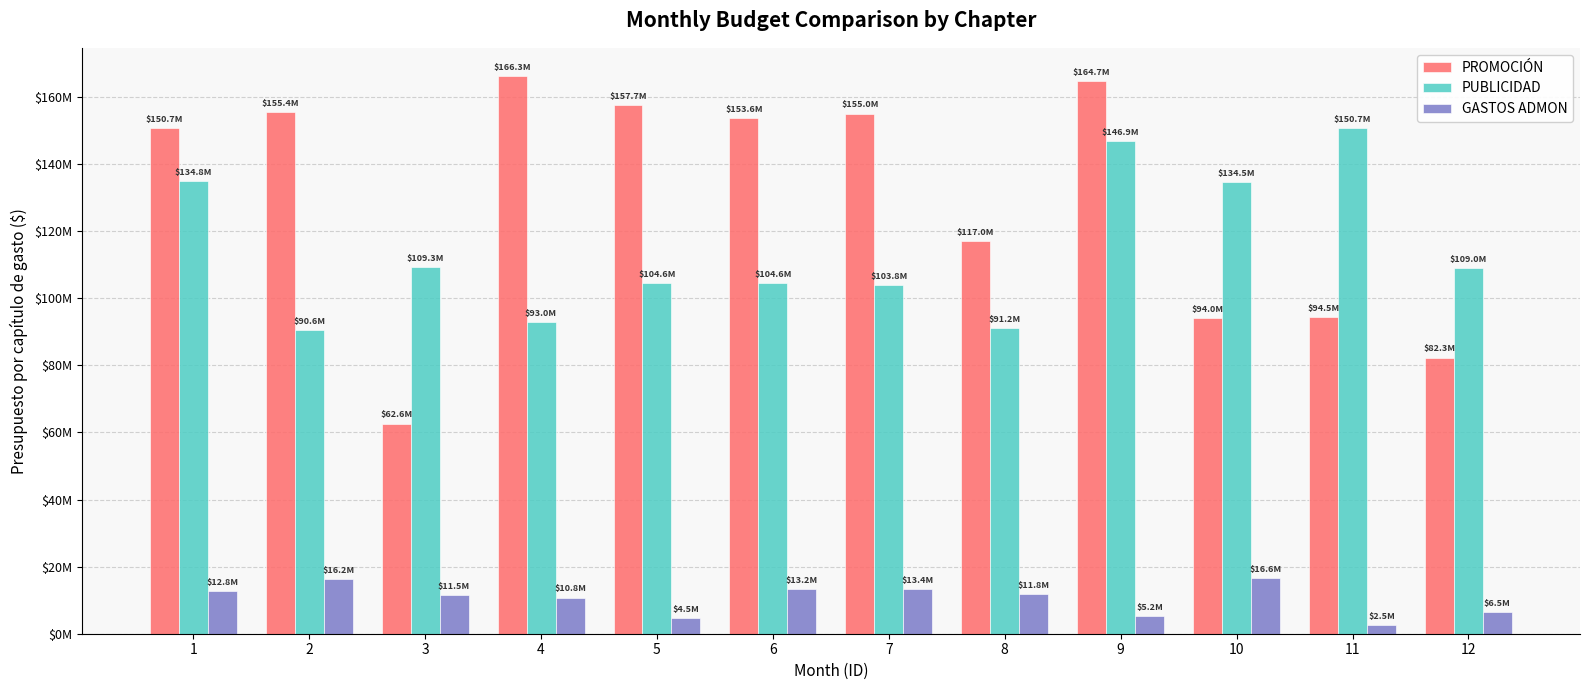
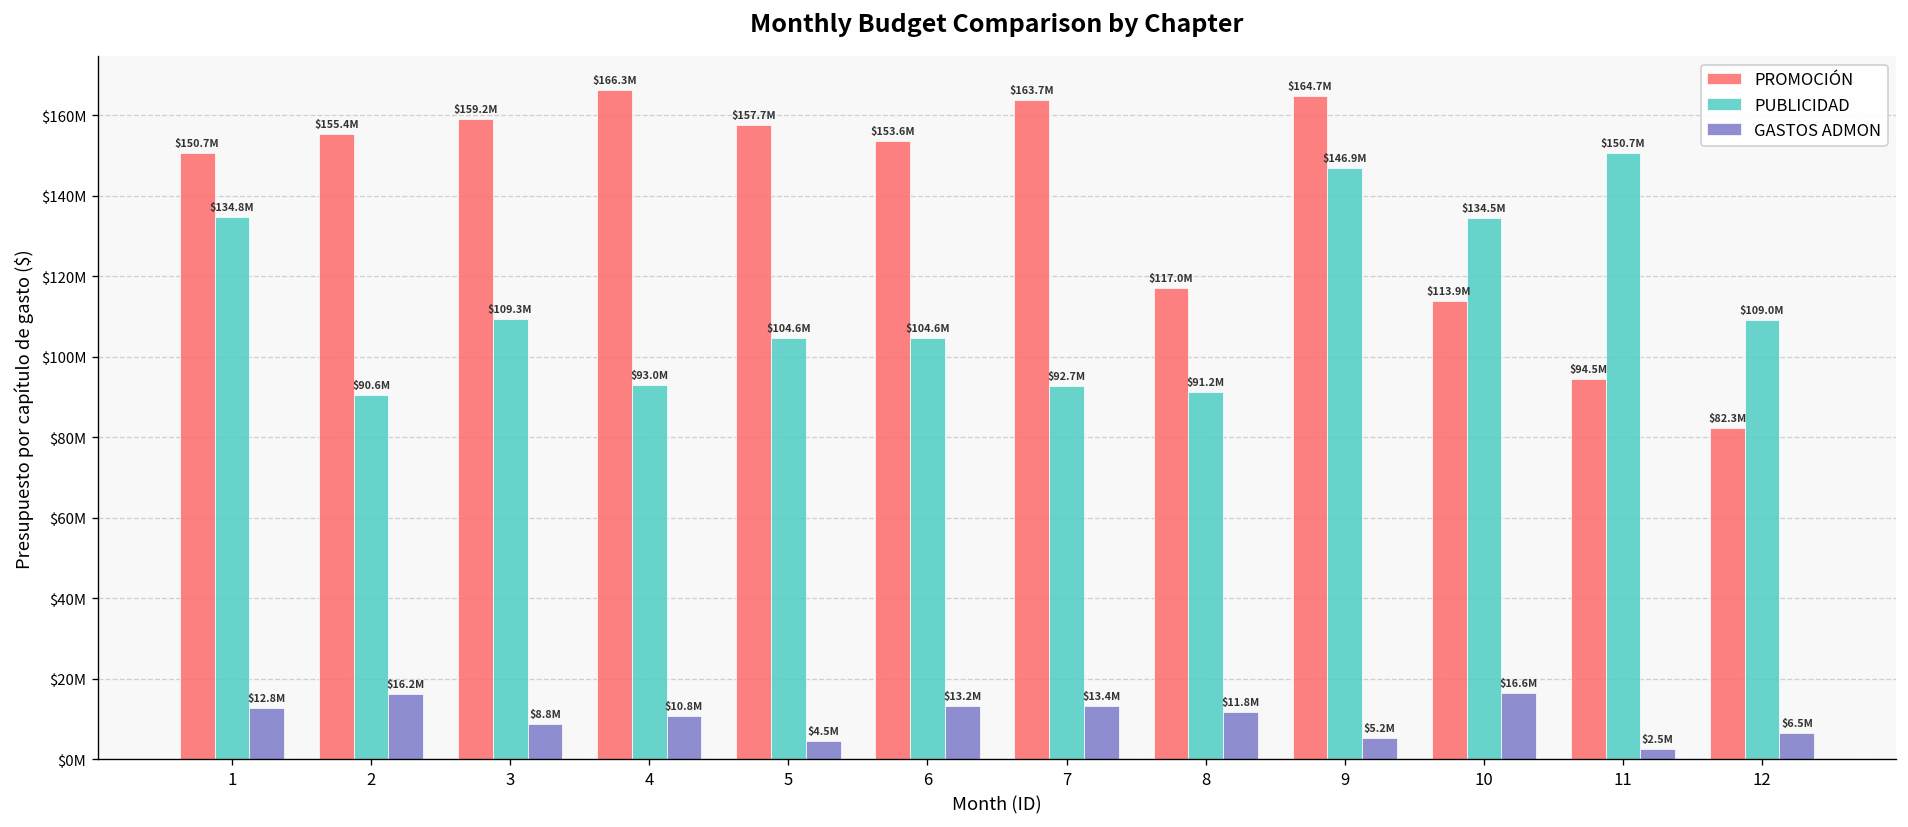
PROMOCIÓN, 3: $62.6M -> $159.2M
GASTOS ADMON, 3: $11.5M -> $8.8M
PROMOCIÓN, 7: $155.0M -> $163.7M
PUBLICIDAD, 7: $103.8M -> $92.7M
PROMOCIÓN, 10: $94.0M -> $113.9M
